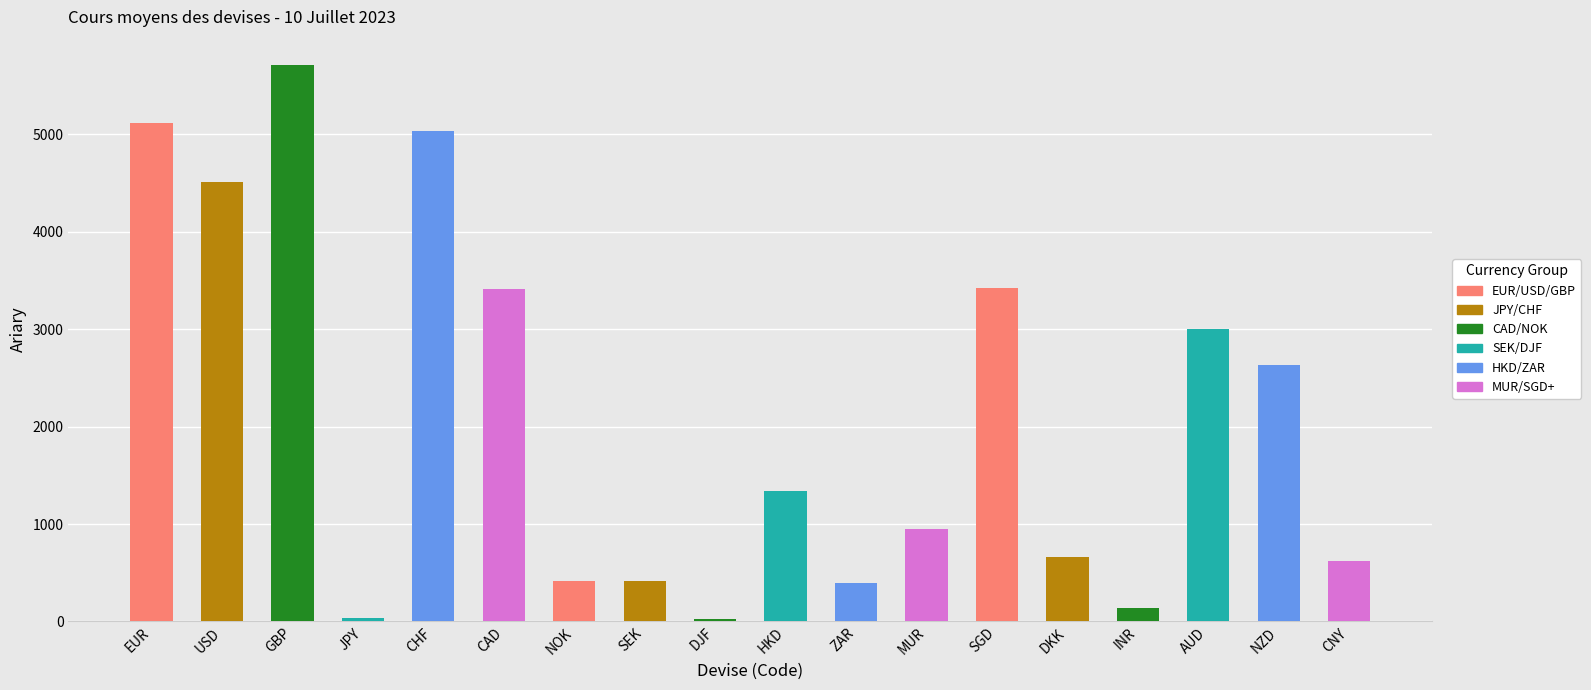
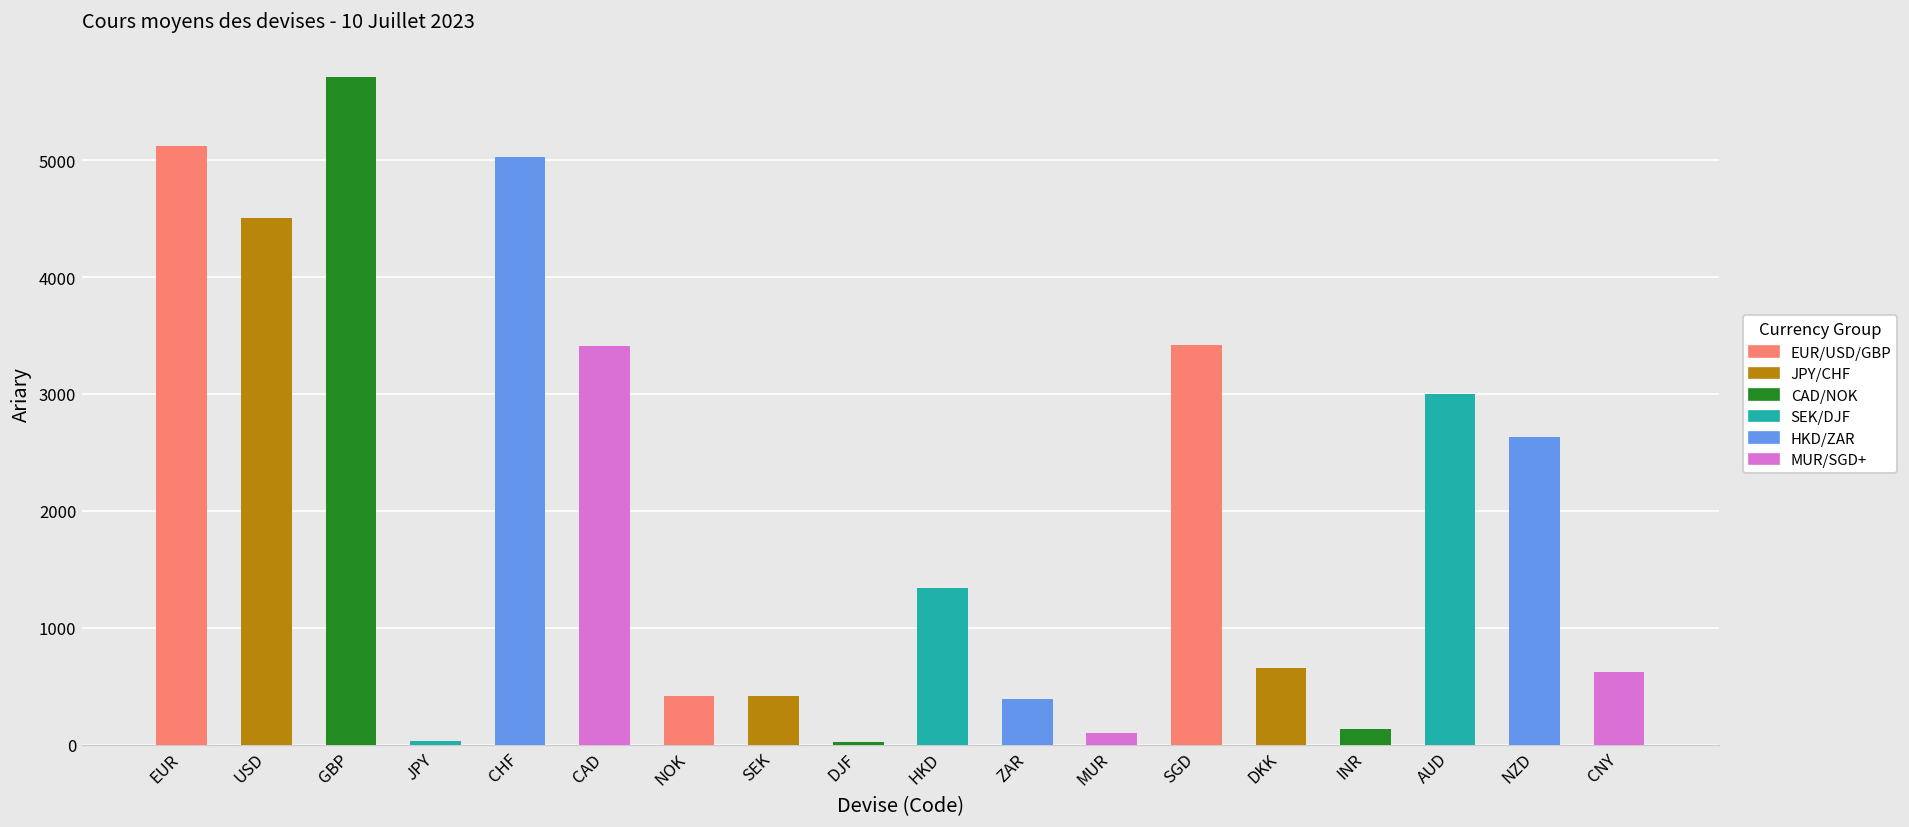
MUR: 1000 -> 100
